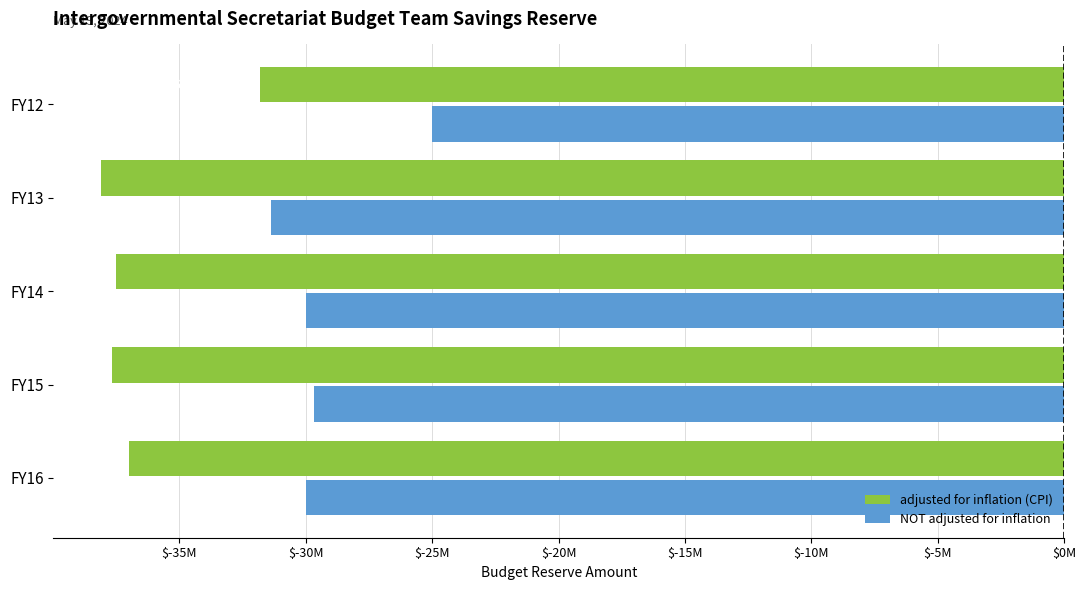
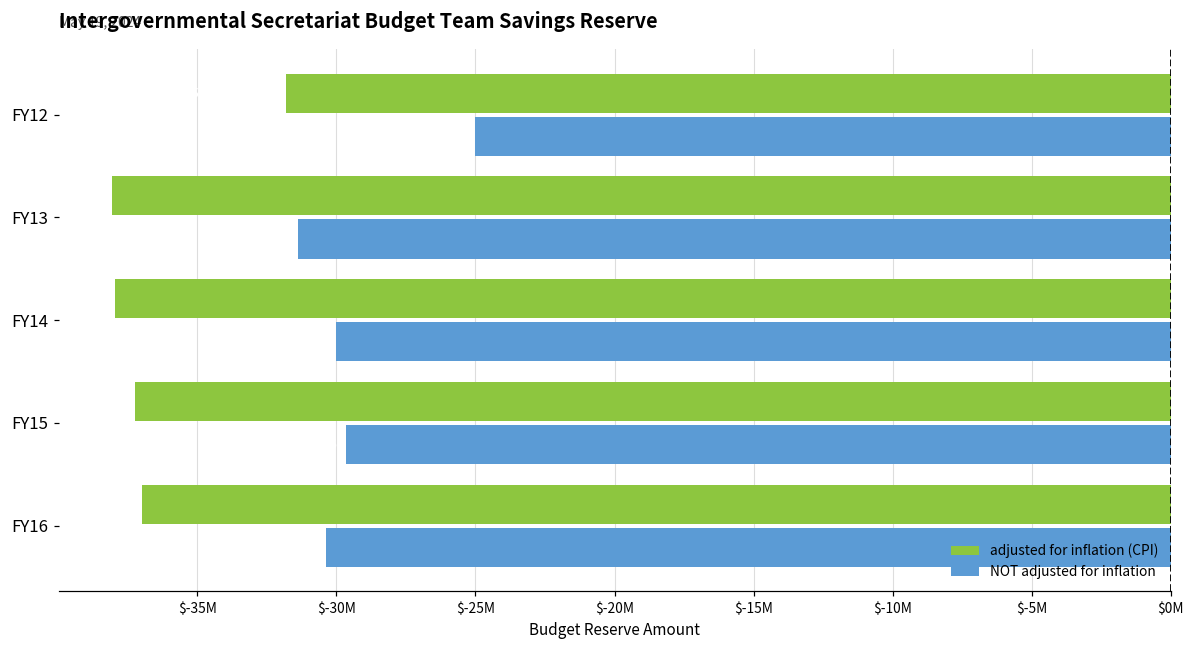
adjusted for inflation (CPI), FY14: $-37500000 -> $-38000000
adjusted for inflation (CPI), FY15: $-37700000 -> $-37200000
NOT adjusted for inflation, FY16: $-30000000 -> $-30400000
